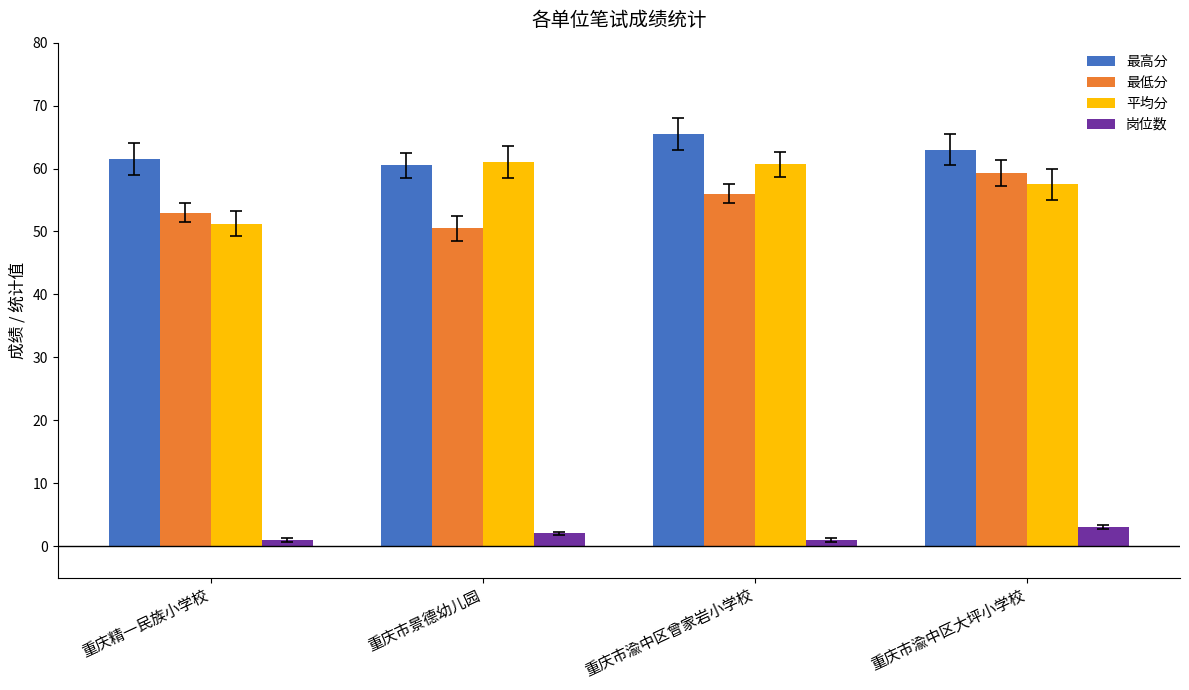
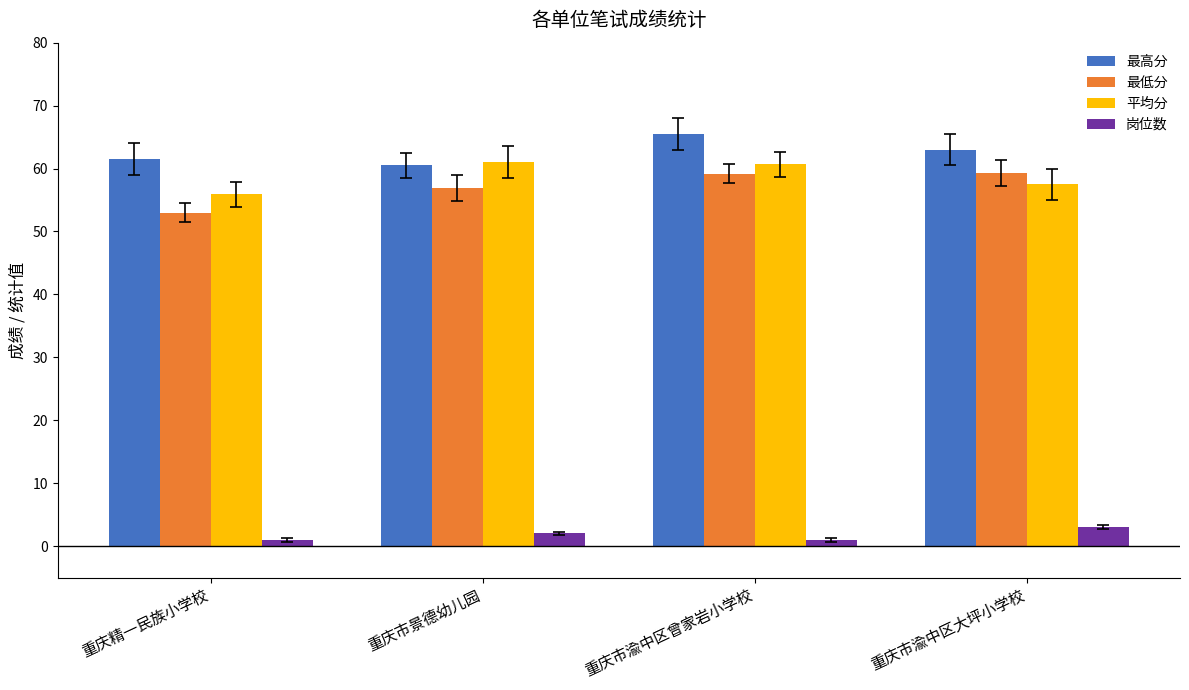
平均分, 重庆精一民族小学校: 51 -> 56
最低分, 重庆市景德幼儿园: 51 -> 57
最低分, 重庆市渝中区曾家岩小学校: 56 -> 59
